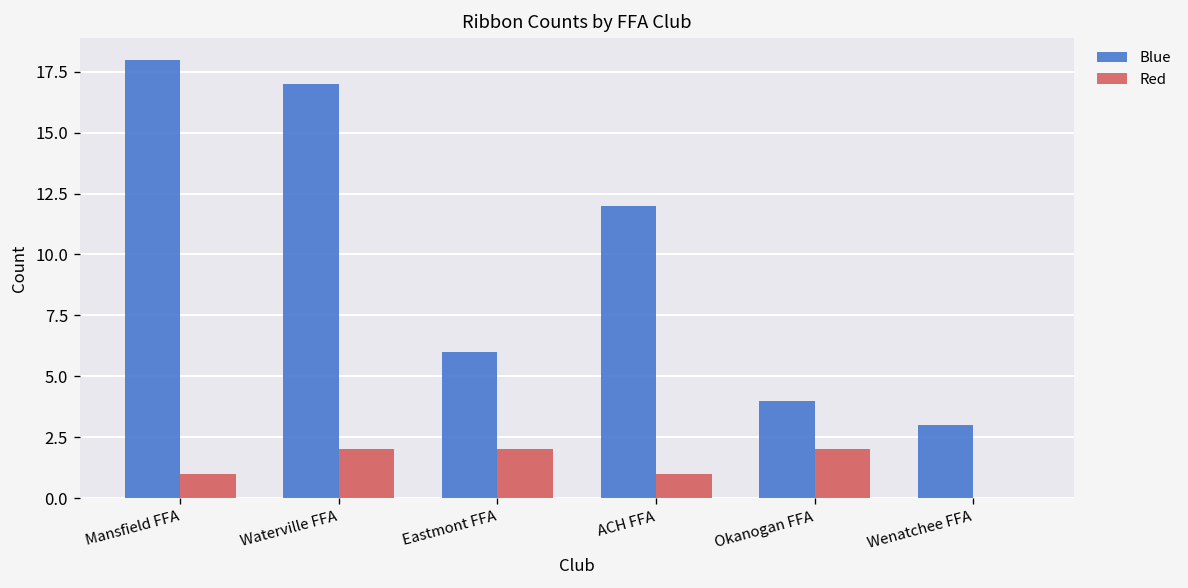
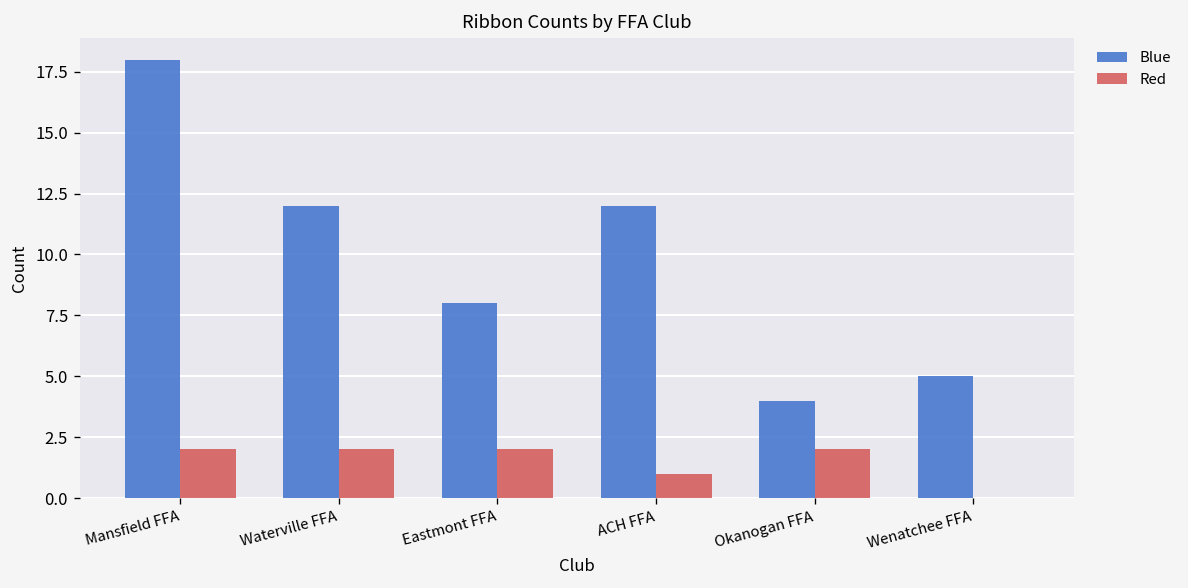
Red, Mansfield FFA: 1 -> 2
Blue, Waterville FFA: 17 -> 12
Blue, Eastmont FFA: 6 -> 8
Blue, Wenatchee FFA: 3 -> 5
